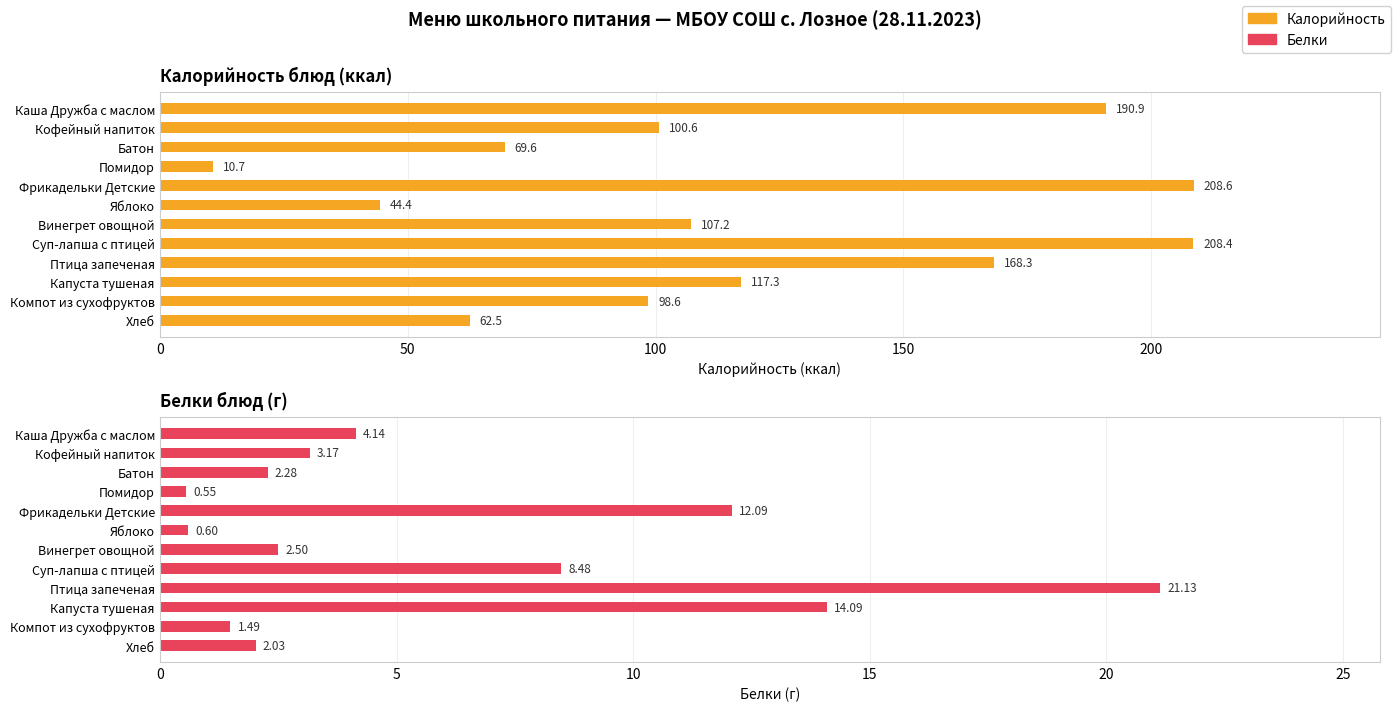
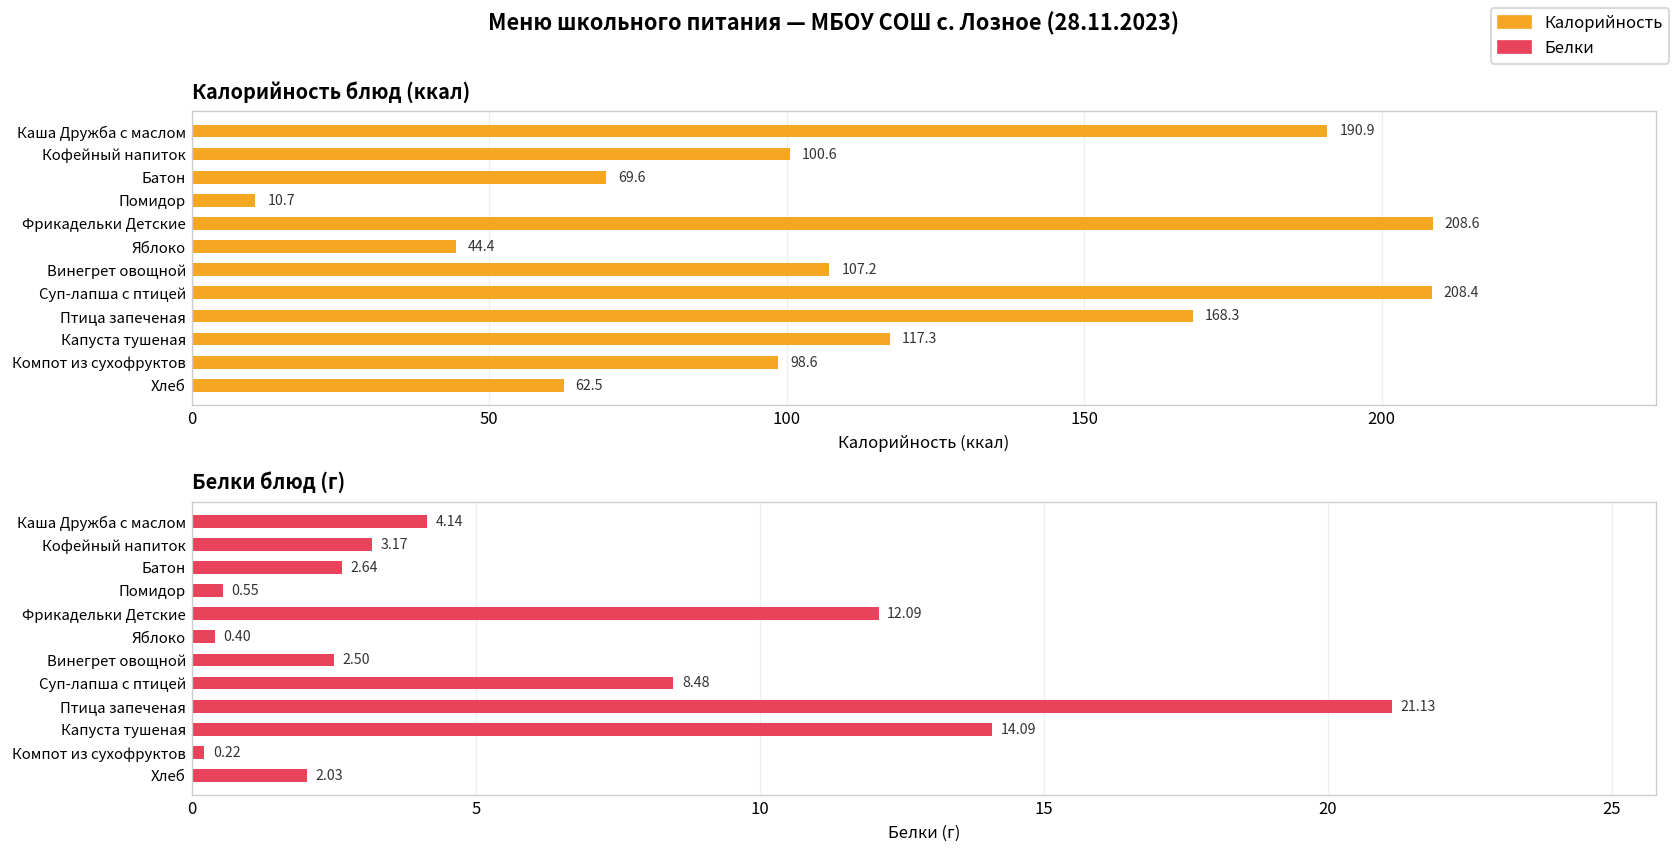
Белки блюд (г), Батон: 2.28 -> 2.64
Белки блюд (г), Яблоко: 0.60 -> 0.40
Белки блюд (г), Компот из сухофруктов: 1.49 -> 0.22
